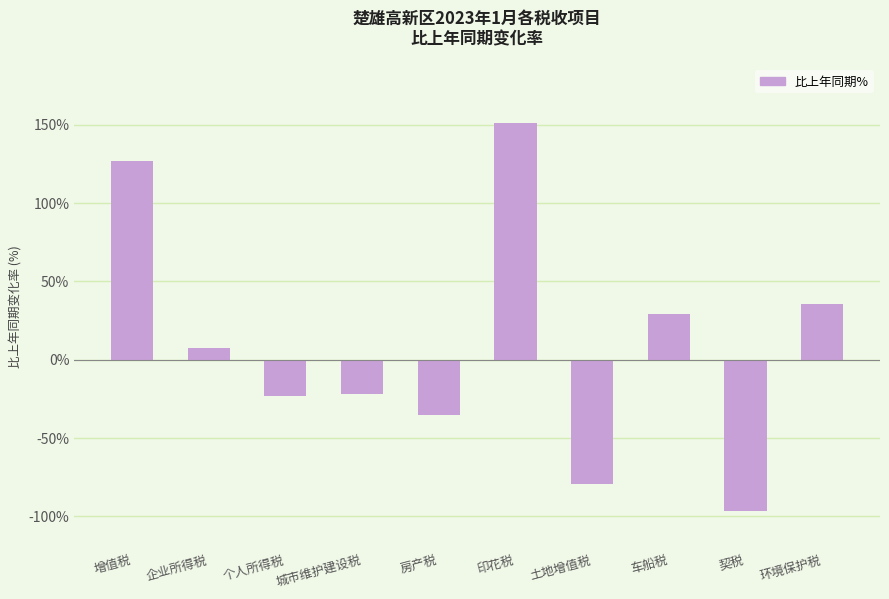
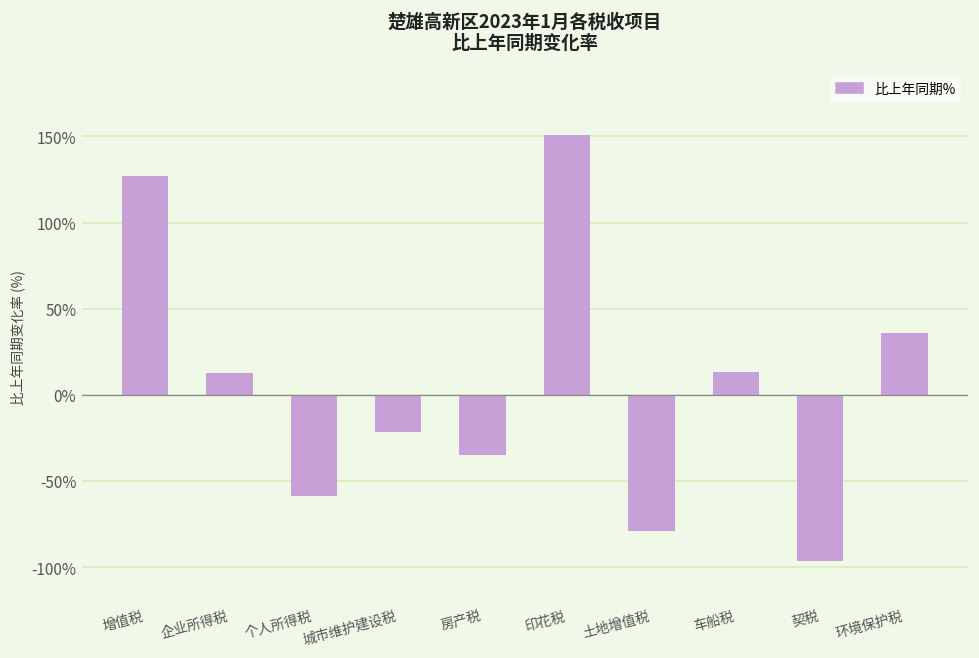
企业所得税: 7% -> 13%
个人所得税: -23% -> -59%
车船税: 29% -> 14%
